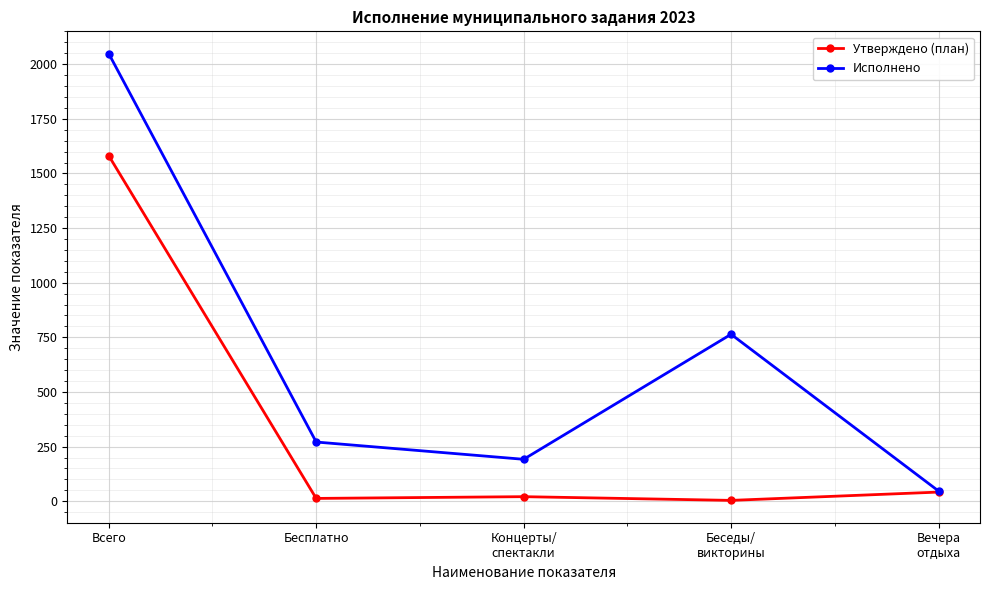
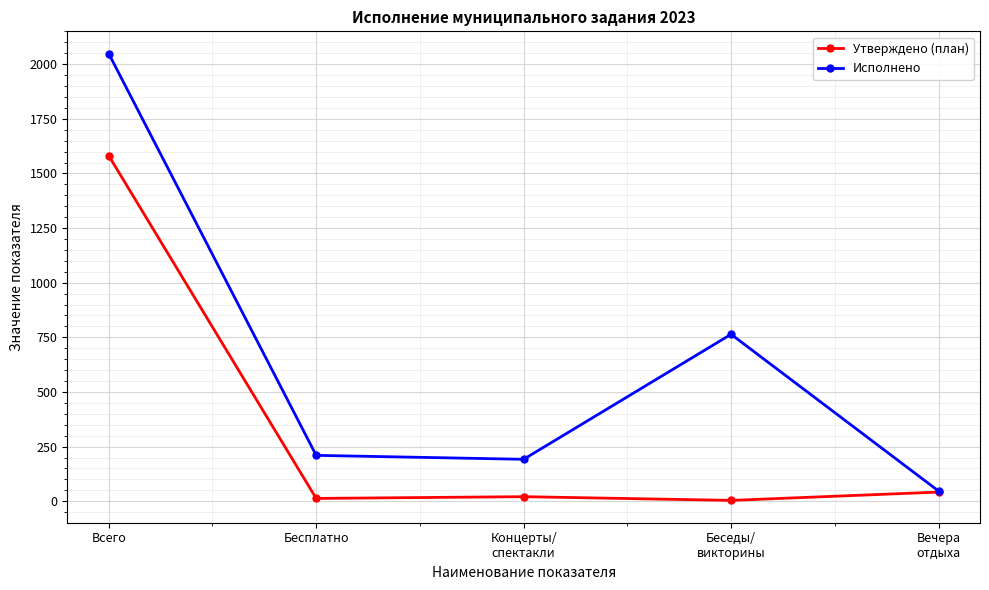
Исполнено, Бесплатно: 270 -> 210
